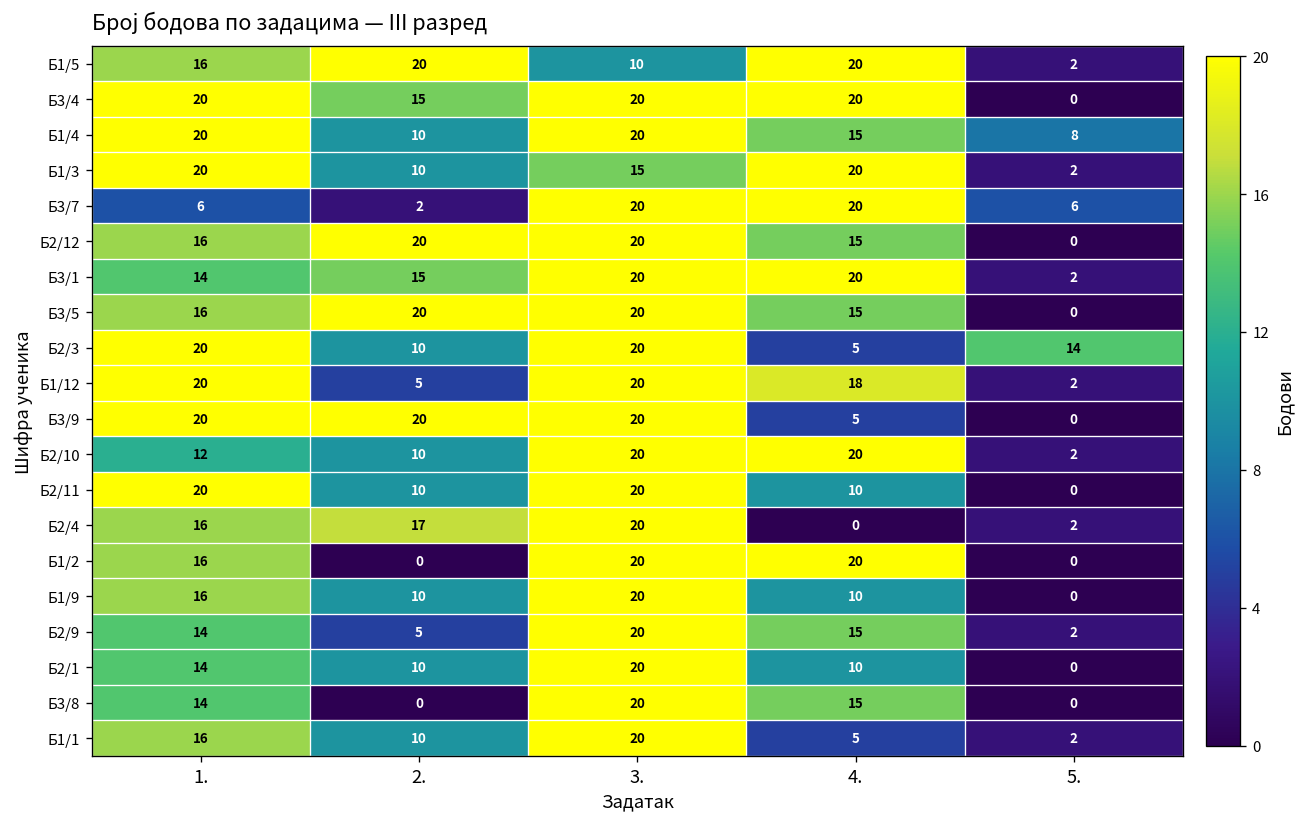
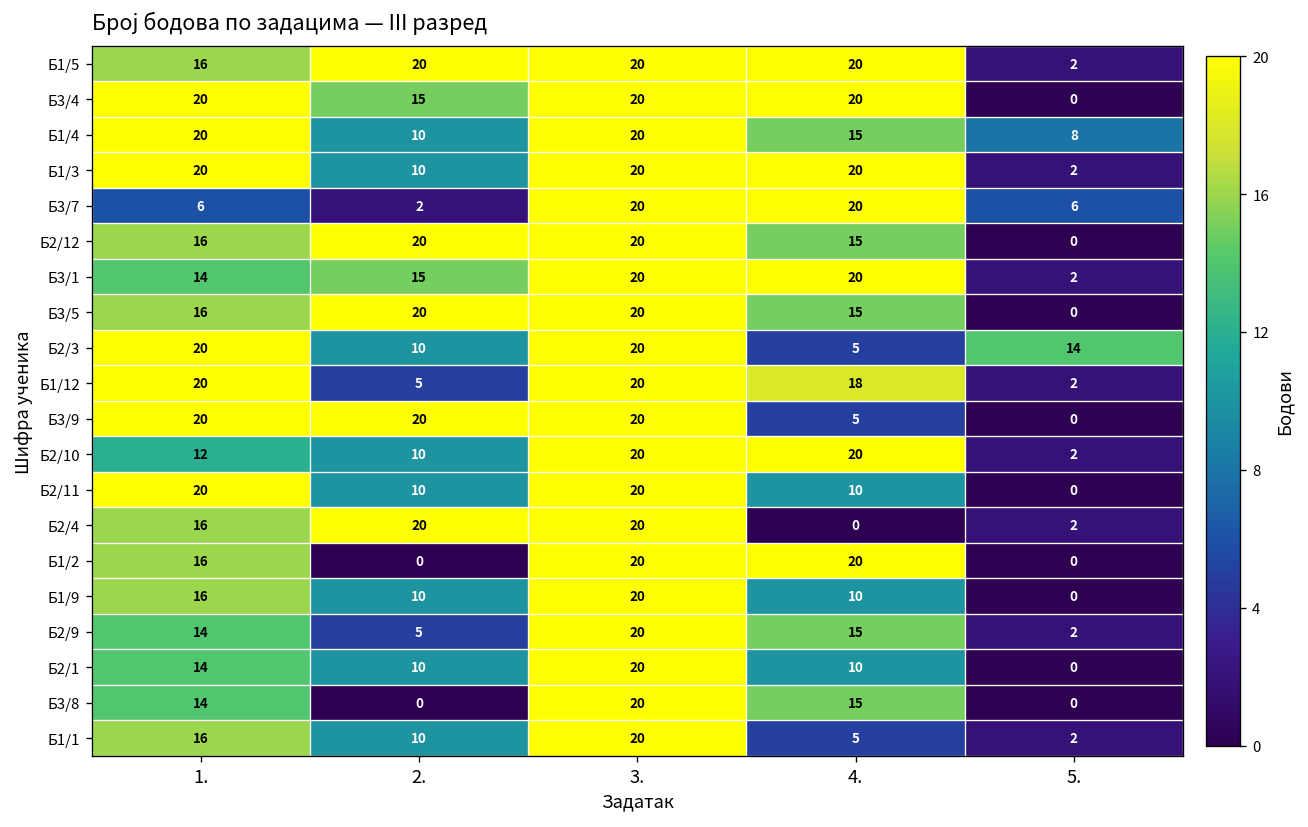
Б1/5, 3.: 10 -> 20
Б1/3, 3.: 15 -> 20
Б2/4, 2.: 17 -> 20
